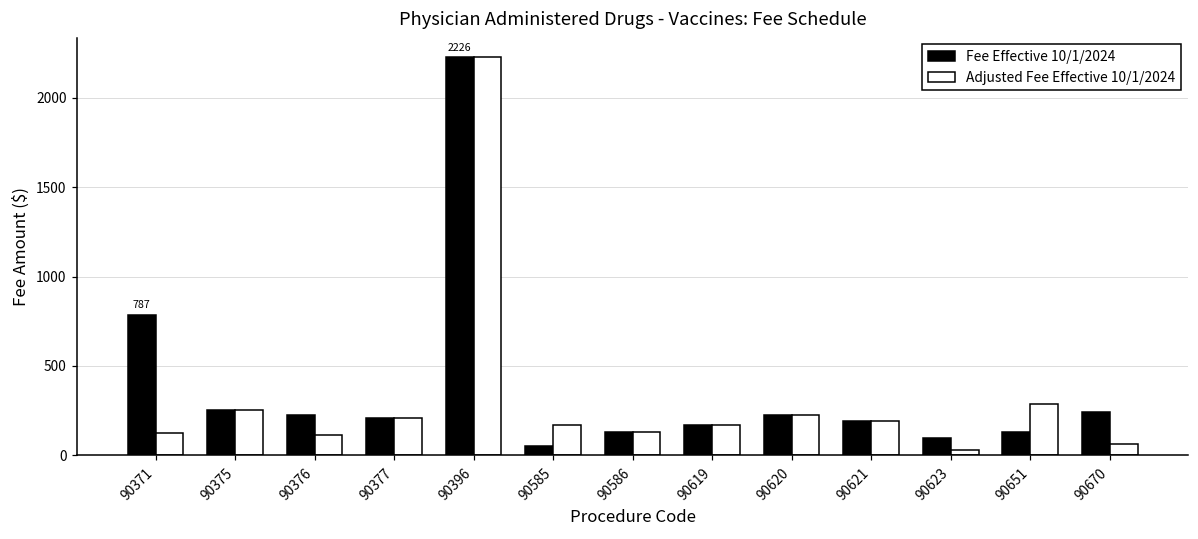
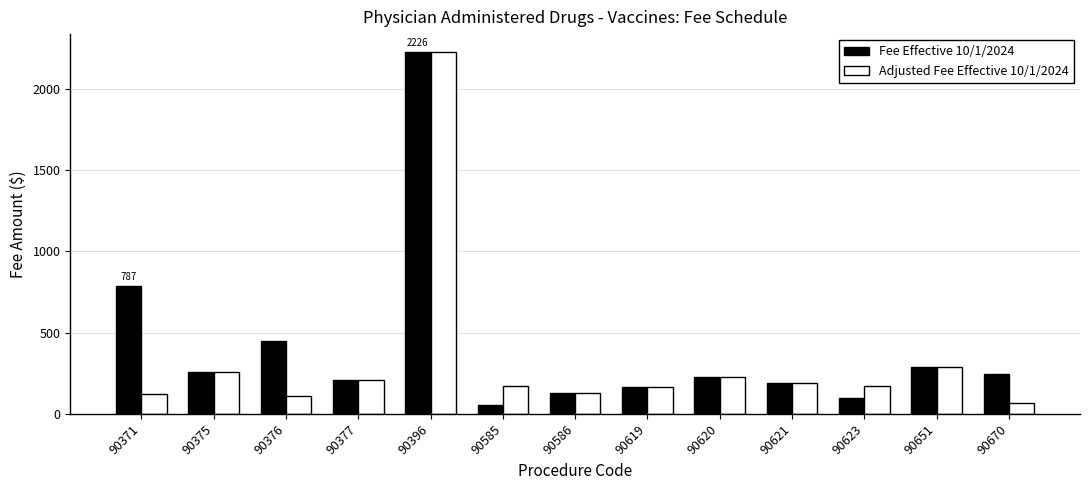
Fee Effective 10/1/2024, 90376: 220 -> 450
Adjusted Fee Effective 10/1/2024, 90623: 30 -> 170
Fee Effective 10/1/2024, 90651: 130 -> 290
